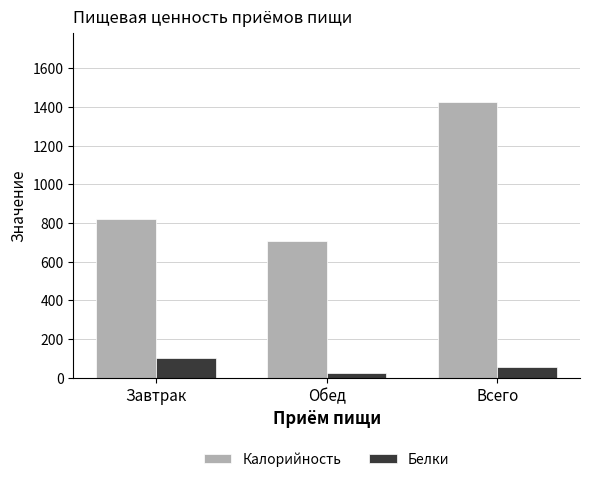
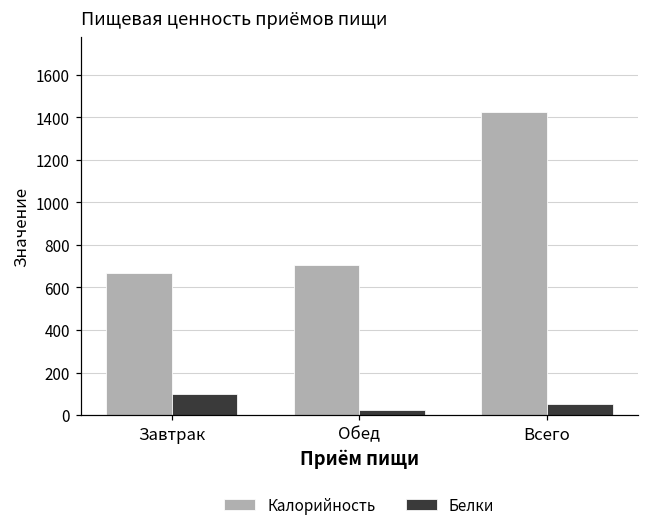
Калорийность, Завтрак: 820 -> 670
